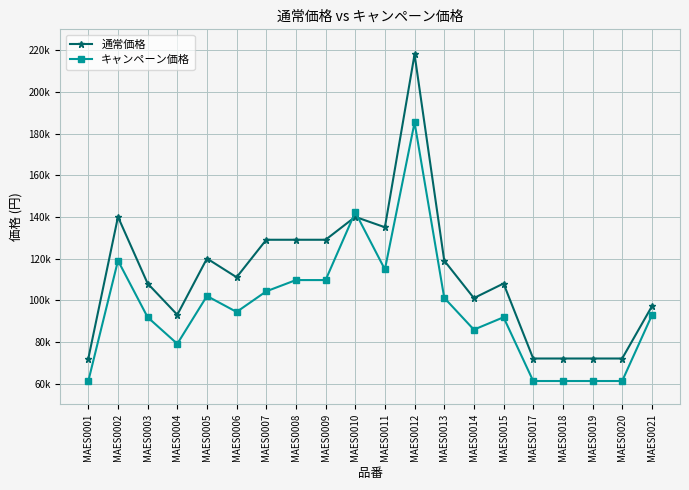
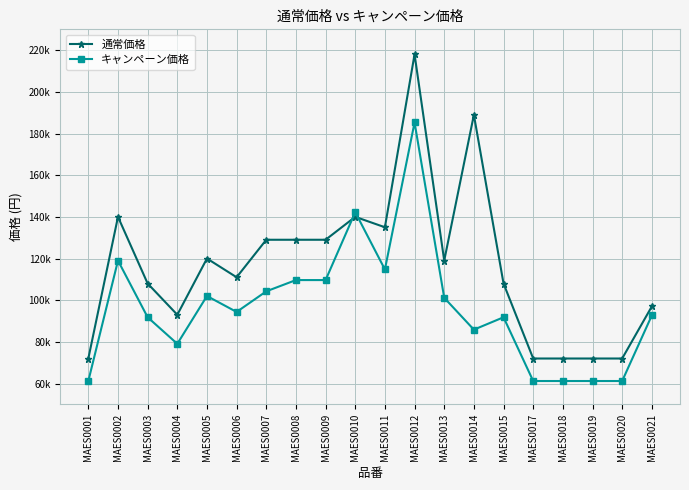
通常価格, MAES0014: 101000 -> 189000
